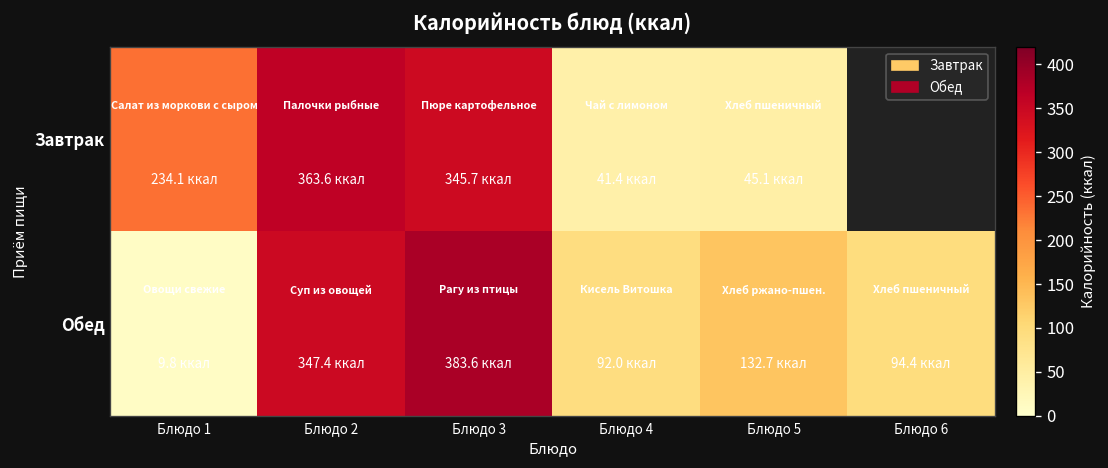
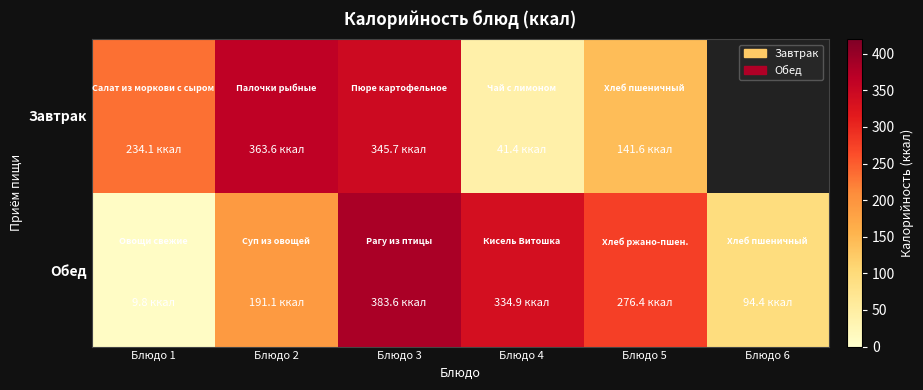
Завтрак, Блюдо 5: 45.1 -> 141.6
Обед, Блюдо 2: 347.4 -> 191.1
Обед, Блюдо 4: 92.0 -> 334.9
Обед, Блюдо 5: 132.7 -> 276.4
